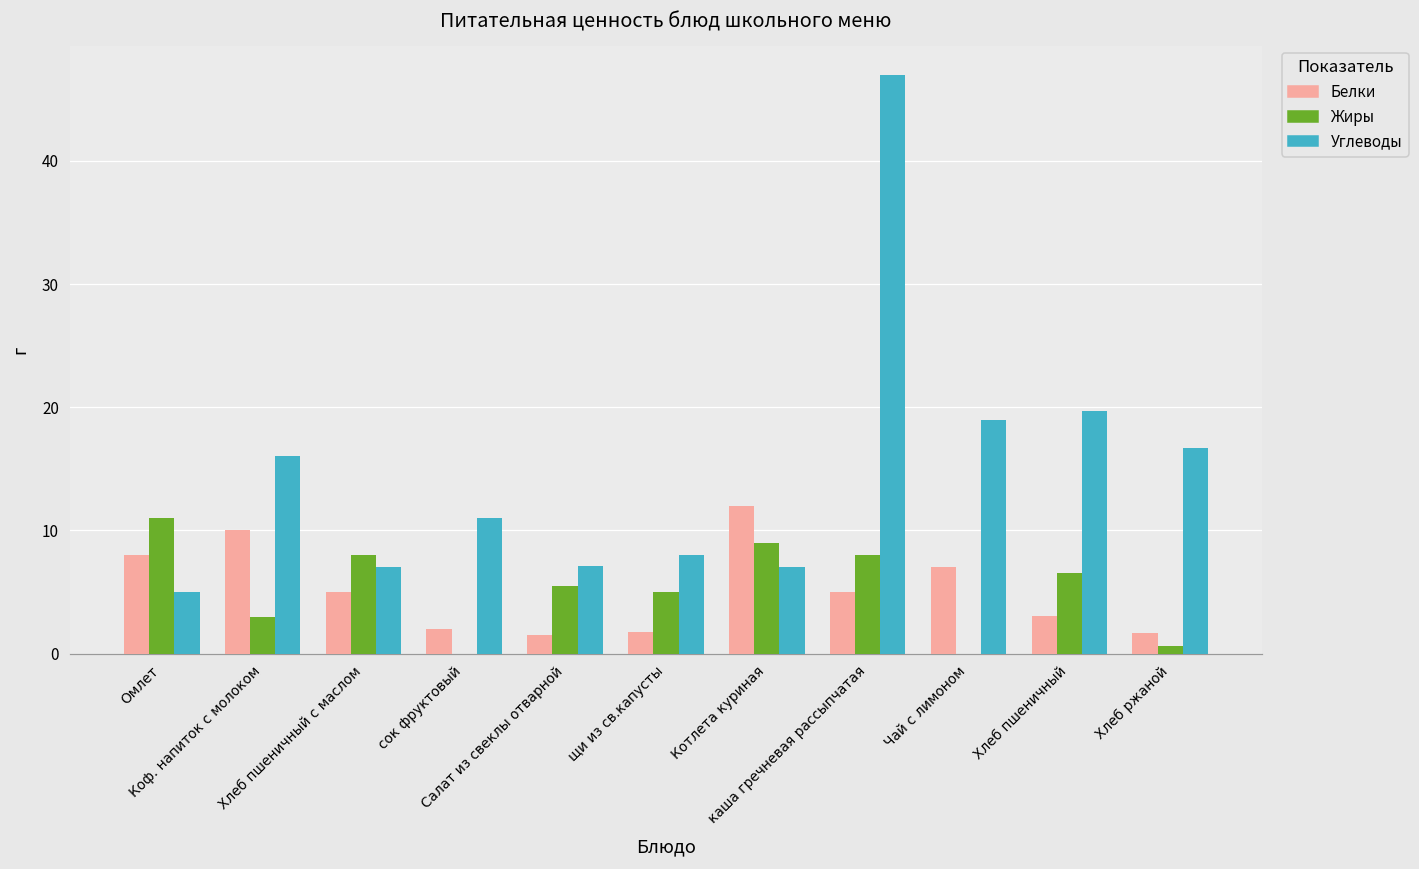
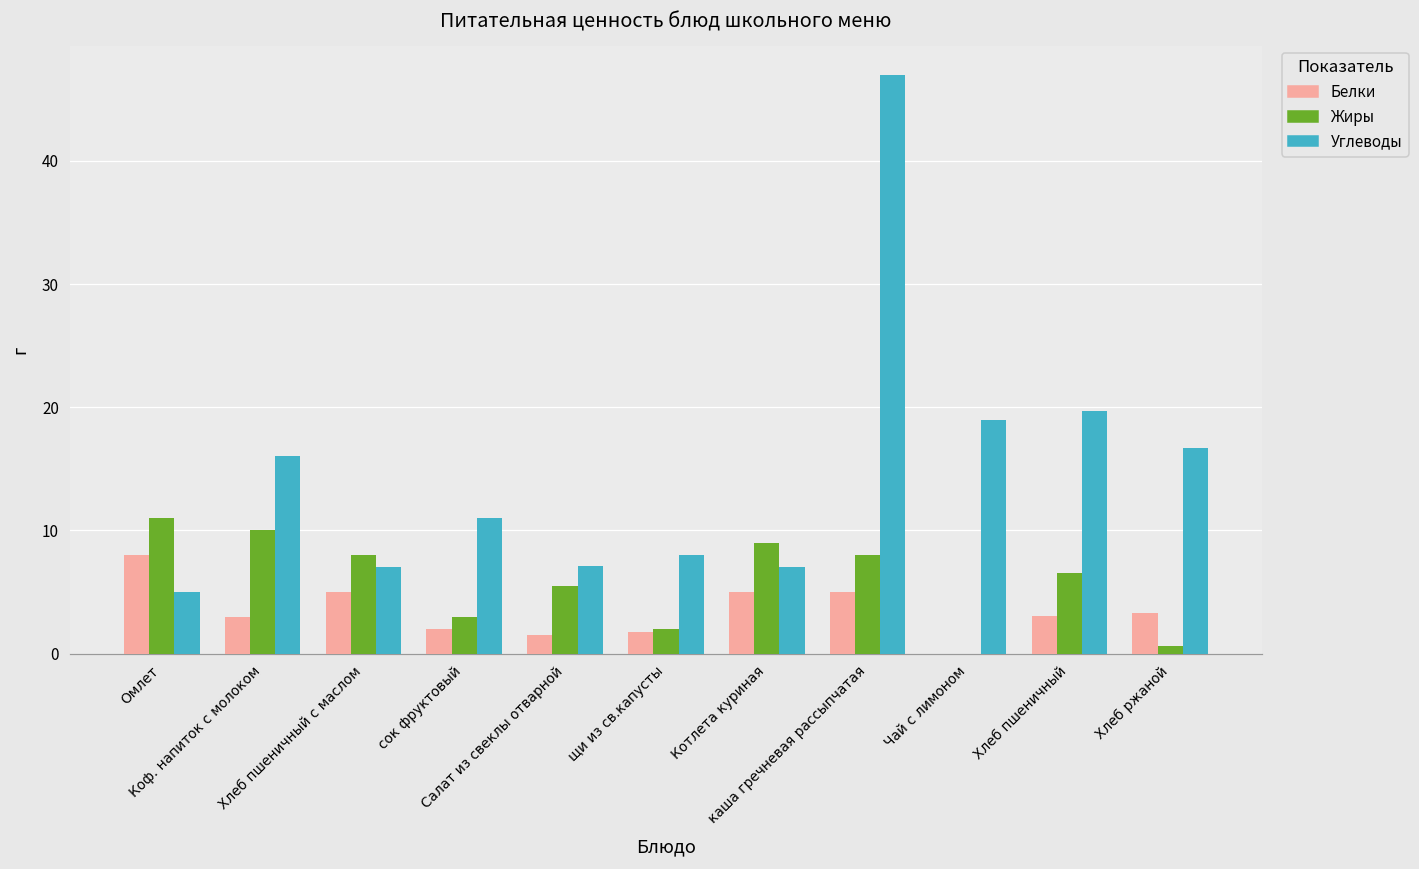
Белки, Коф. напиток с молоком: 10 -> 3
Жиры, Коф. напиток с молоком: 3 -> 10
Жиры, сок фруктовый: 0 -> 3
Жиры, щи из св.капусты: 5 -> 2
Белки, Котлета куриная: 12 -> 5
Белки, Чай с лимоном: 7 -> 0
Белки, Хлеб ржаной: 1.7 -> 3.3
